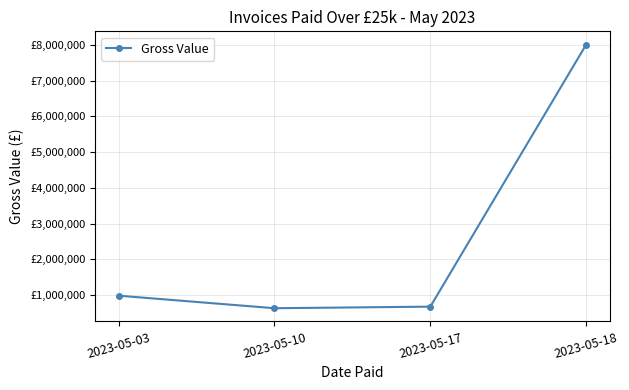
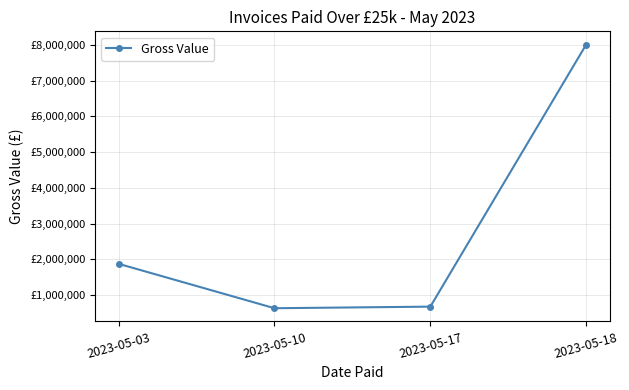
2023-05-03: £1,000,000 -> £1,900,000
